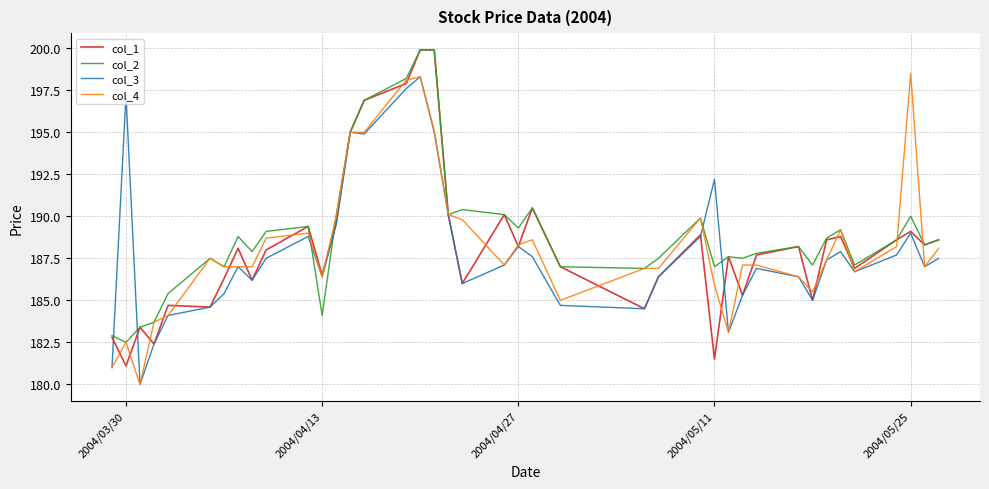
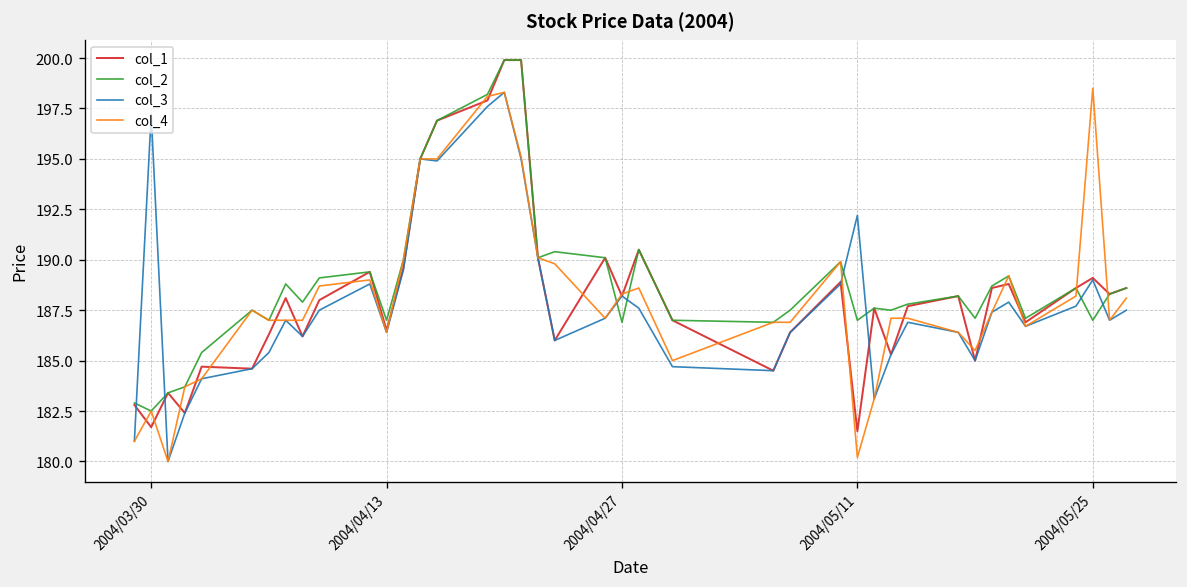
col_1, 2004/03/30: 181.1 -> 181.7
col_2, 2004/04/13: 184.1 -> 187.0
col_2, 2004/04/27: 189.3 -> 186.9
col_4, 2004/05/11: 185.9 -> 180.2
col_2, 2004/05/25: 190 -> 187
